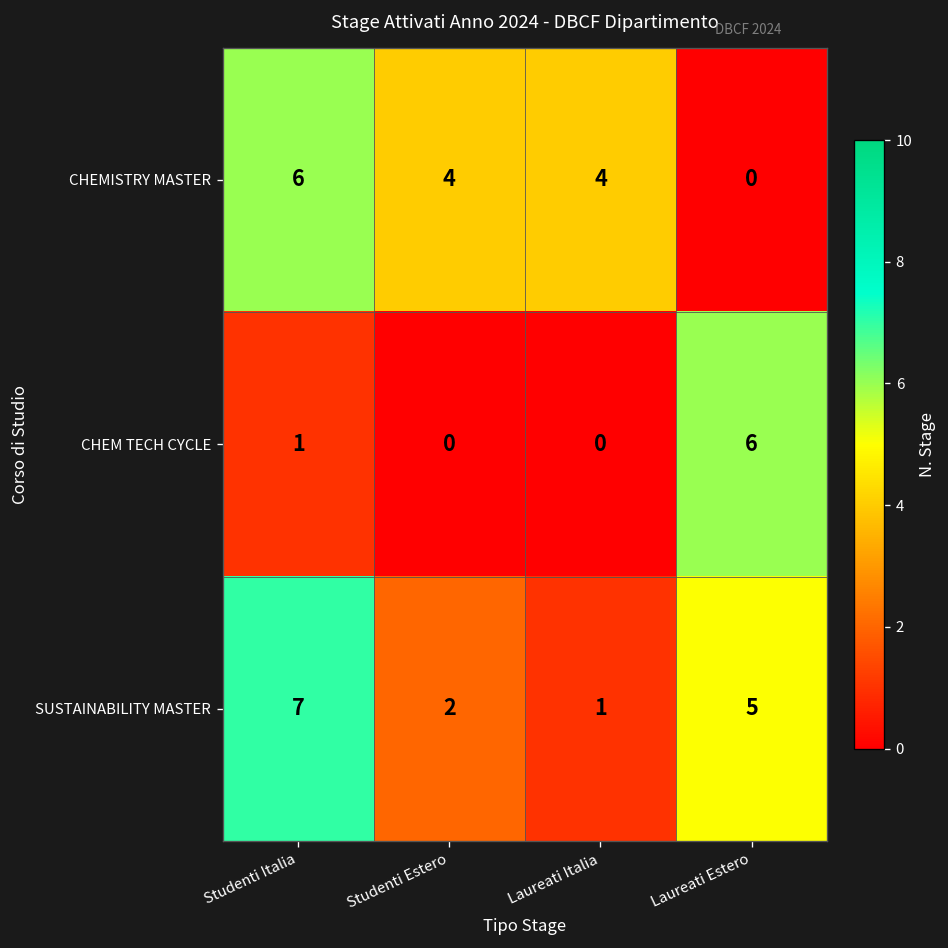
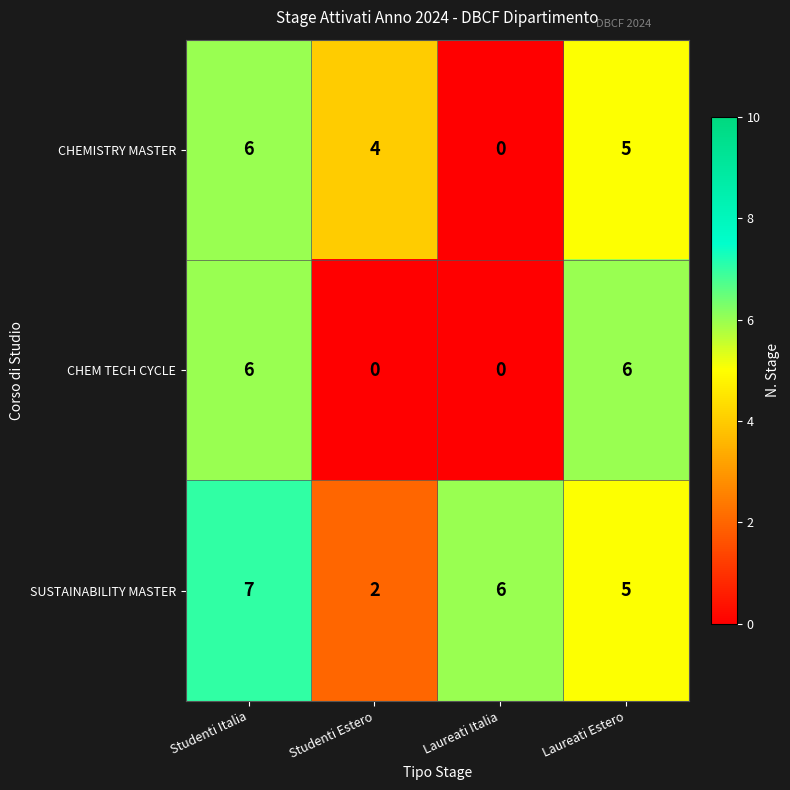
CHEMISTRY MASTER, Laureati Italia: 4 -> 0
CHEMISTRY MASTER, Laureati Estero: 0 -> 5
CHEM TECH CYCLE, Studenti Italia: 1 -> 6
SUSTAINABILITY MASTER, Laureati Italia: 1 -> 6
